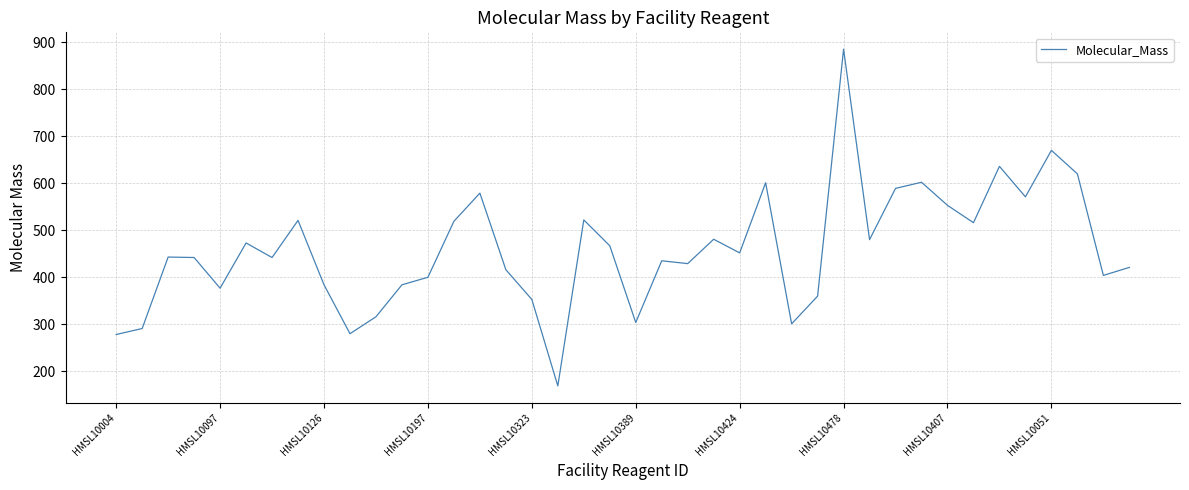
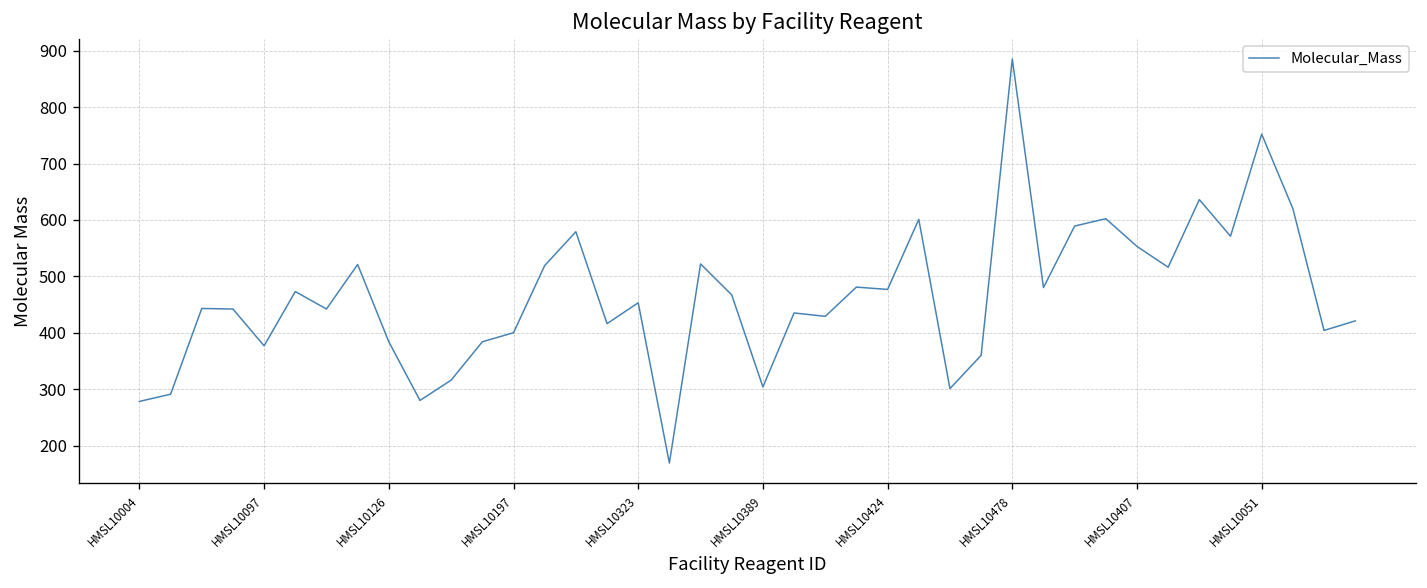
HMSL10323: 350 -> 450
HMSL10424: 450 -> 480
HMSL10051: 670 -> 750
